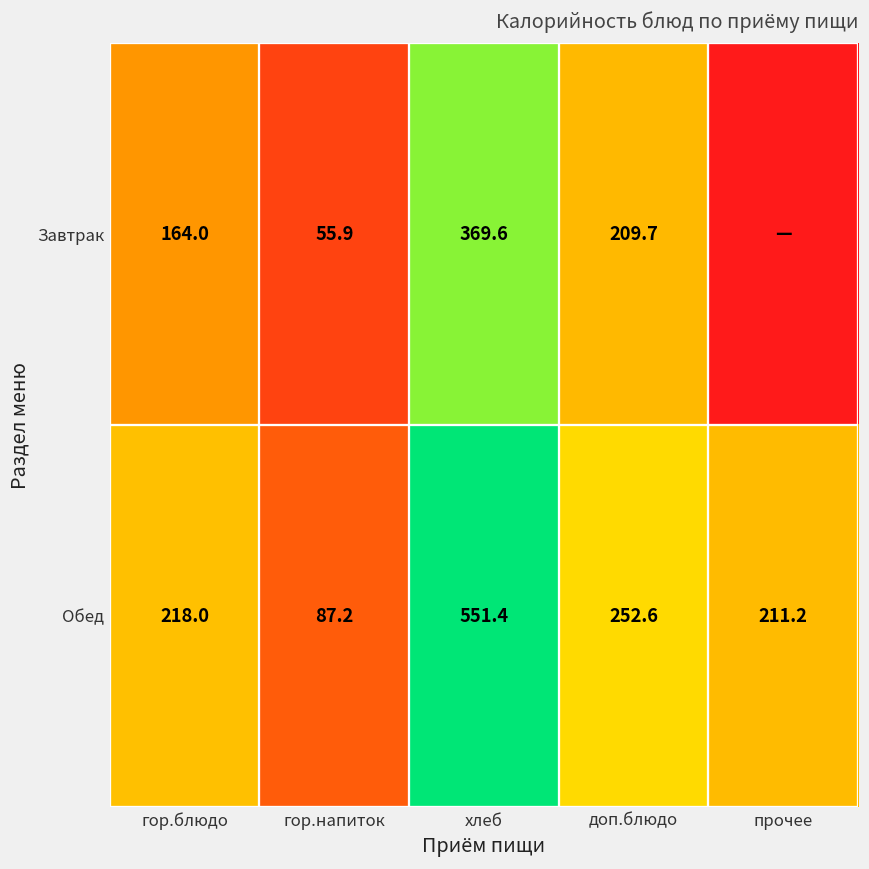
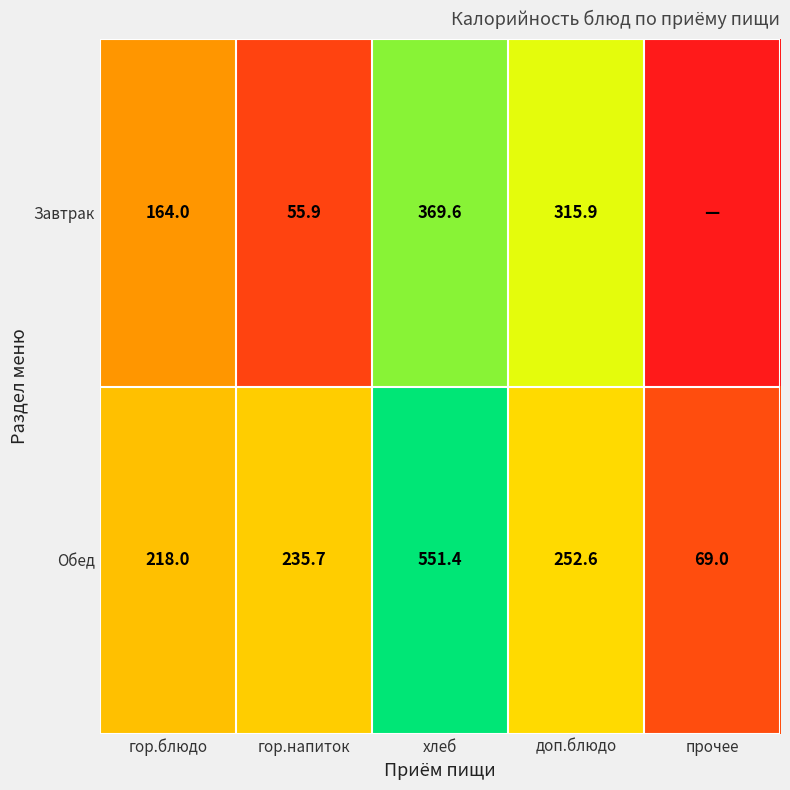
Завтрак, доп.блюдо: 209.7 -> 315.9
Обед, гор.напиток: 87.2 -> 235.7
Обед, прочее: 211.2 -> 69.0
